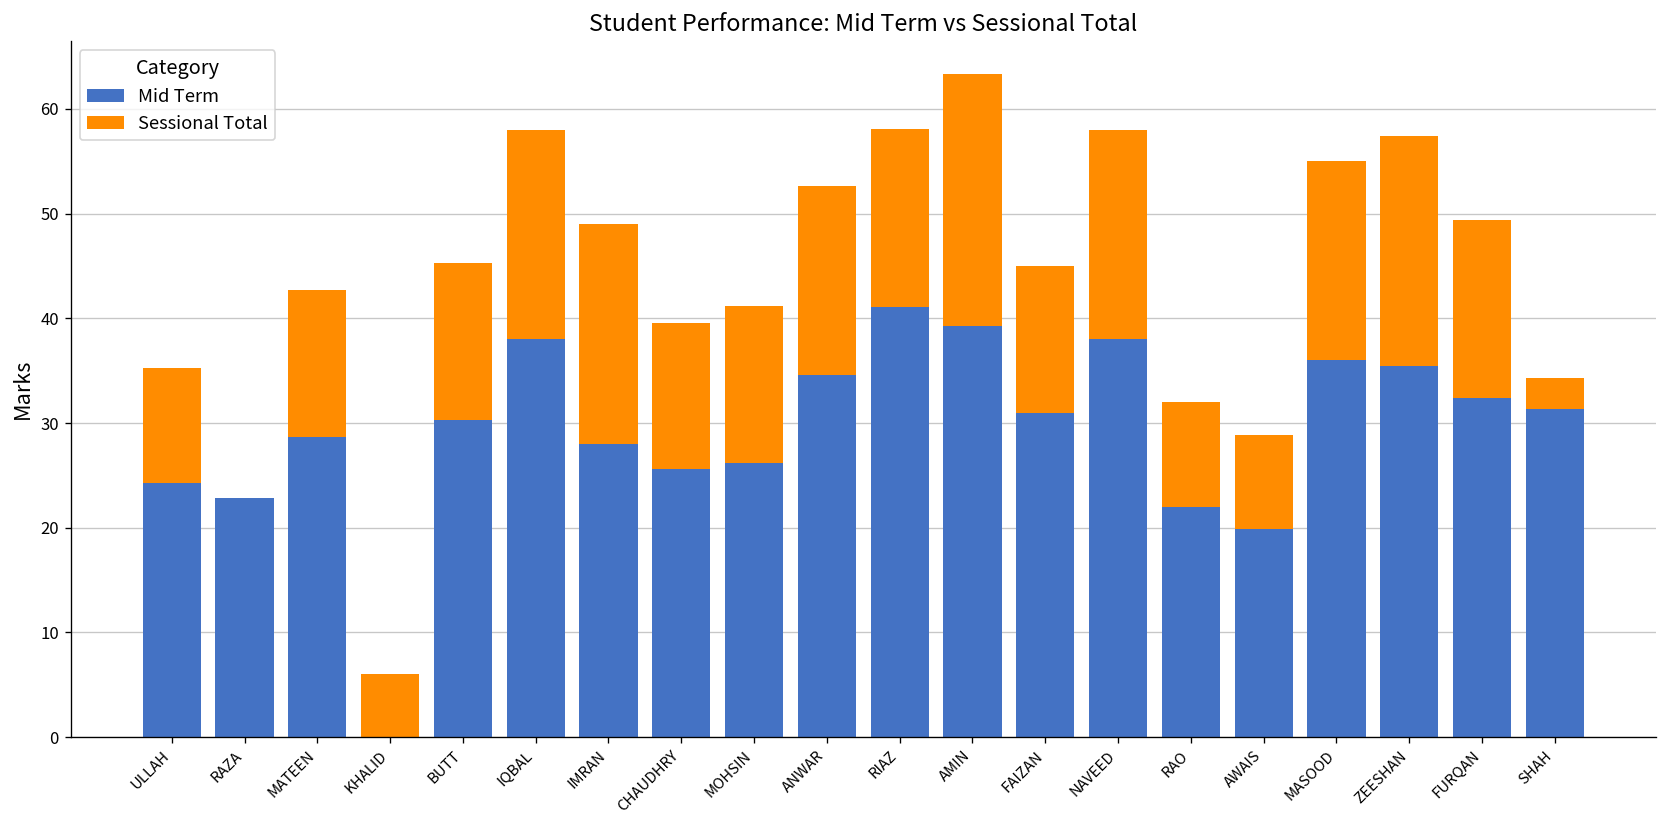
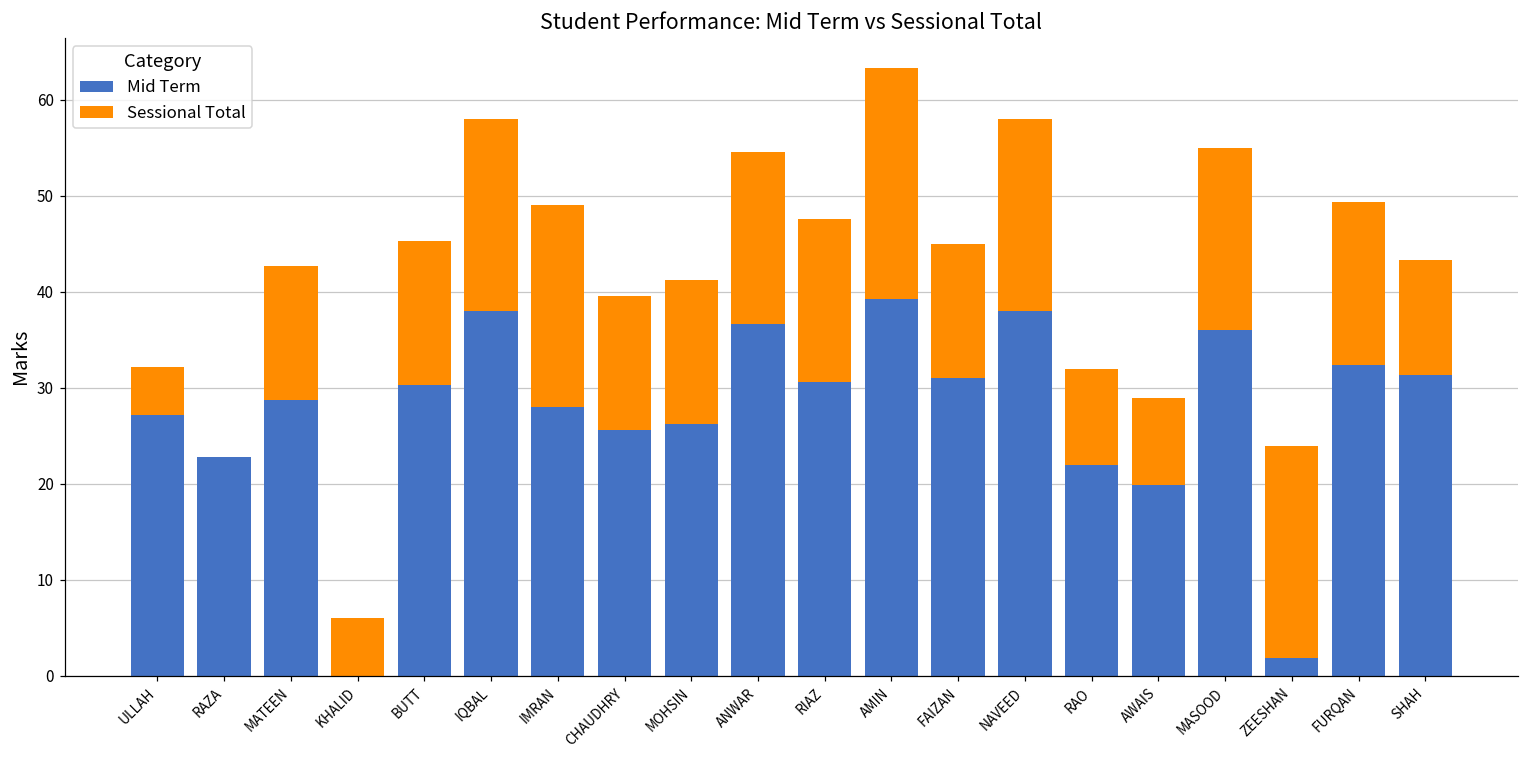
Mid Term, ULLAH: 24 -> 27
Sessional Total, ULLAH: 11 -> 5
Mid Term, ANWAR: 35 -> 37
Mid Term, RIAZ: 41 -> 31
Mid Term, ZEESHAN: 35 -> 2
Sessional Total, SHAH: 3 -> 12
